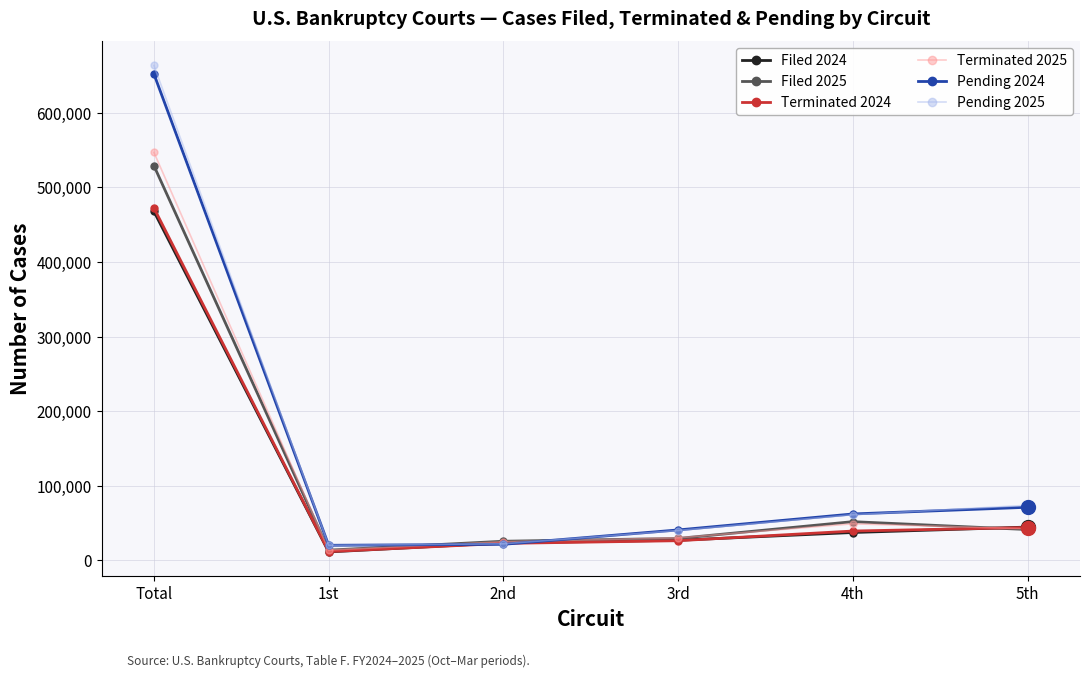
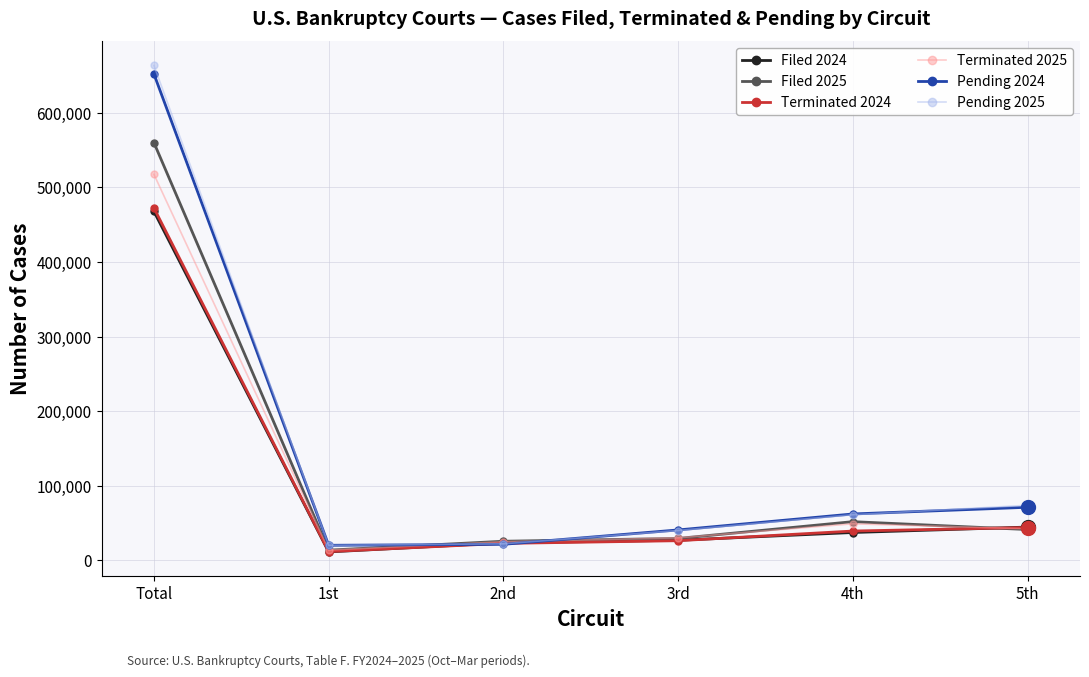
Filed 2025, Total: 530,000 -> 560,000
Terminated 2025, Total: 550,000 -> 520,000
